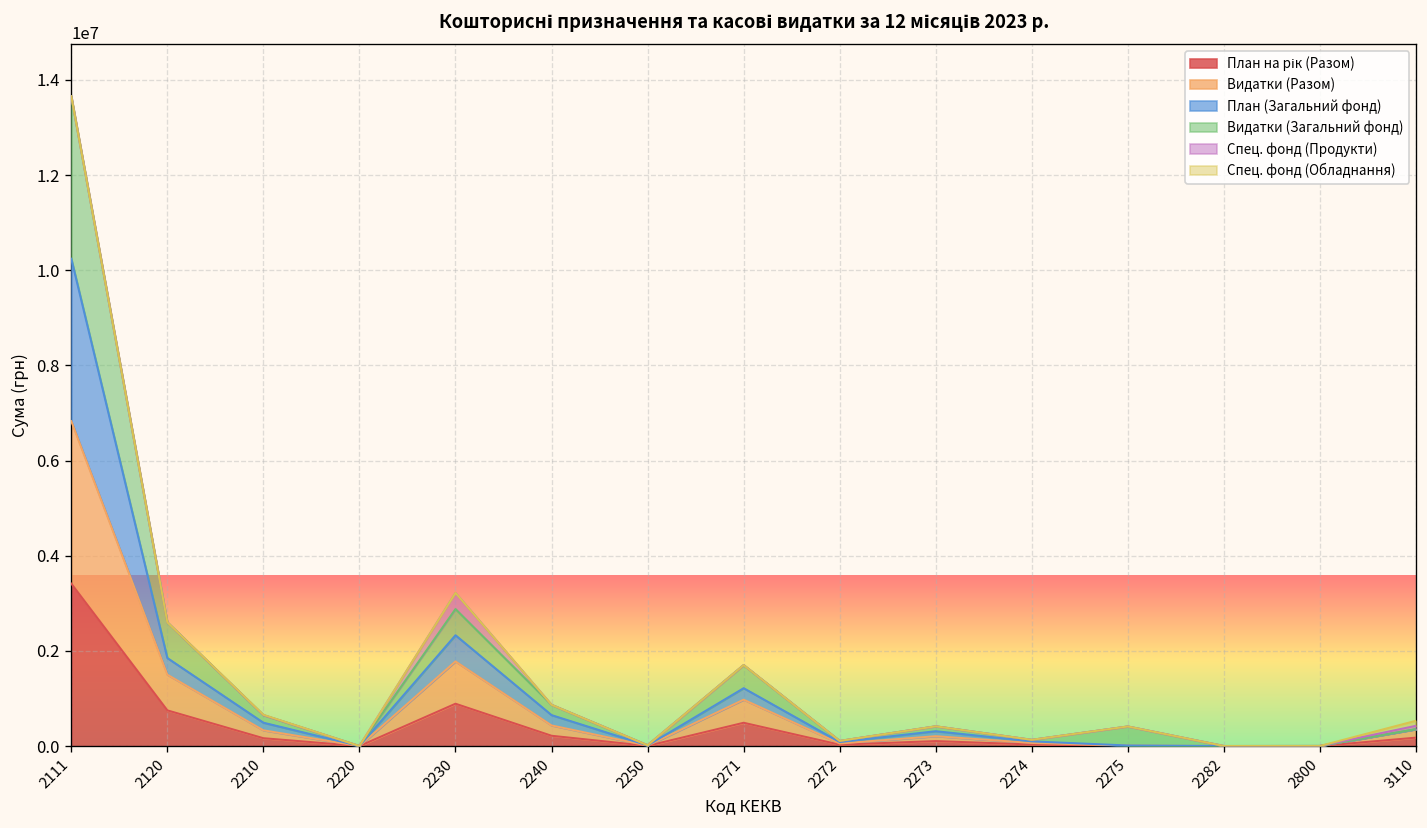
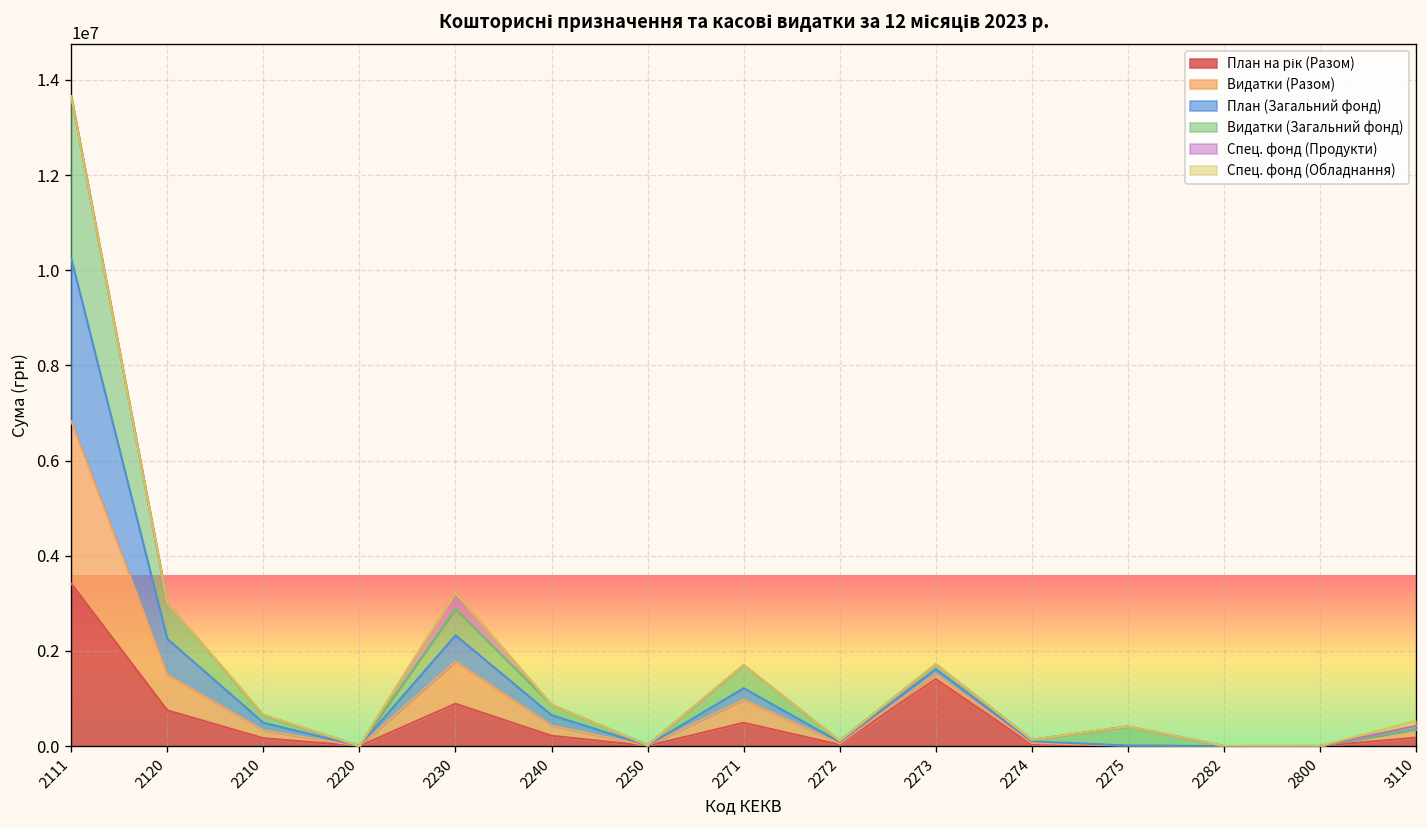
План (Загальний фонд), 2120: 300000 -> 800000
План на рік (Разом), 2273: 100000 -> 1400000
